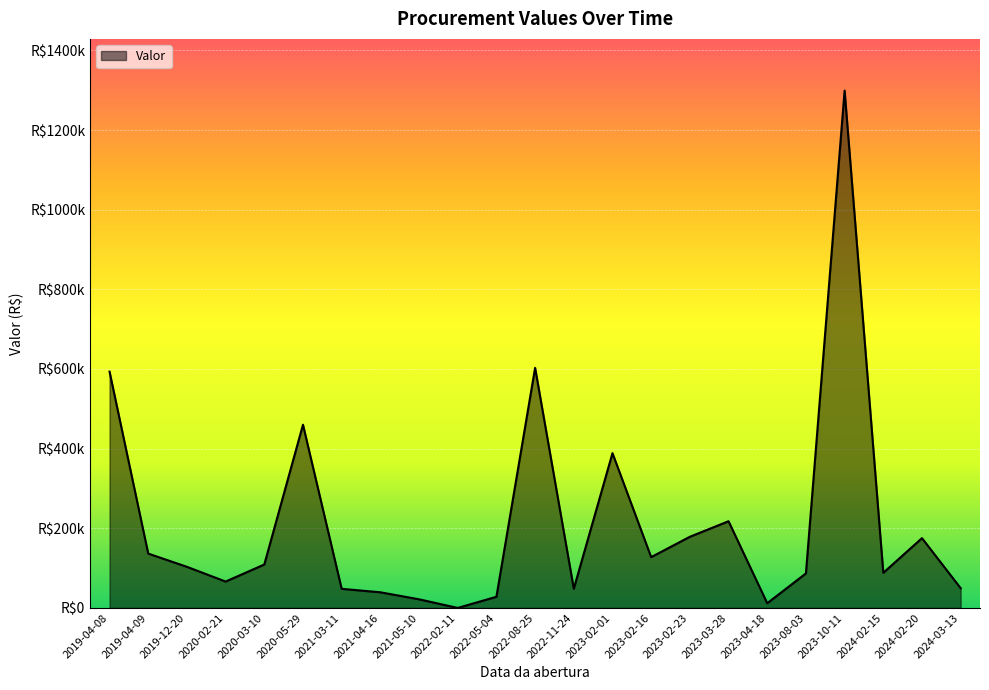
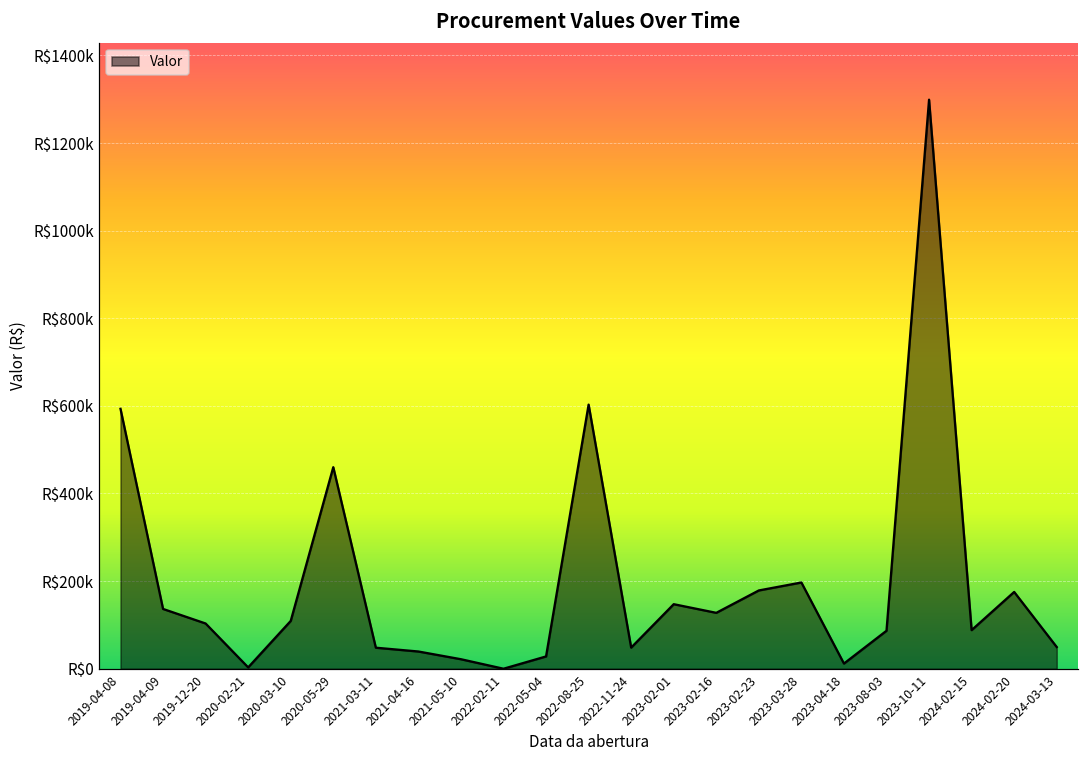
2020-02-21: R$70000 -> R$0
2023-02-01: R$390000 -> R$150000
2023-03-28: R$220000 -> R$200000
